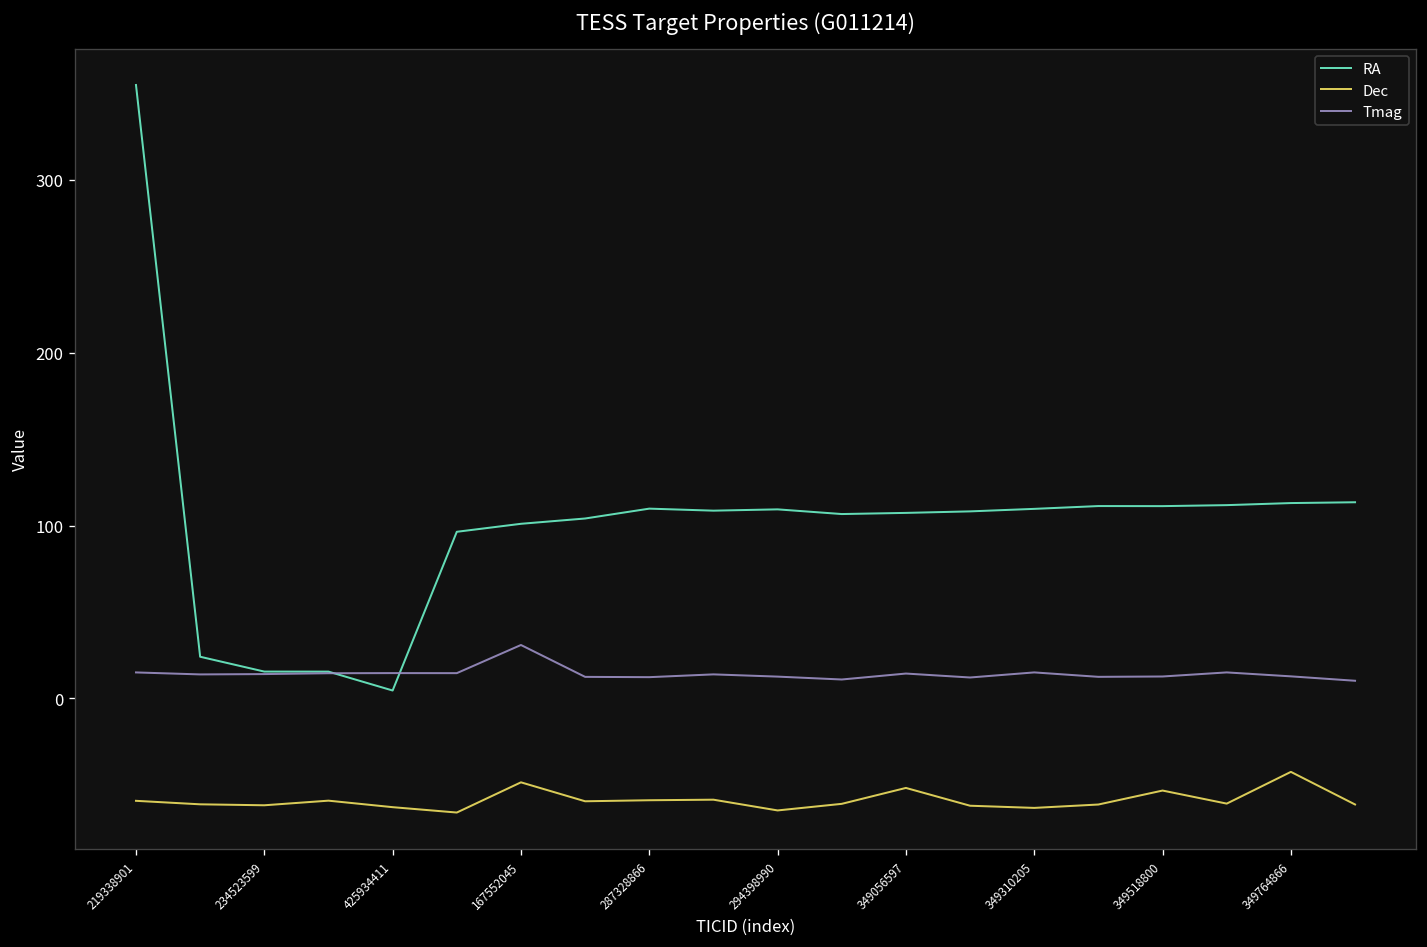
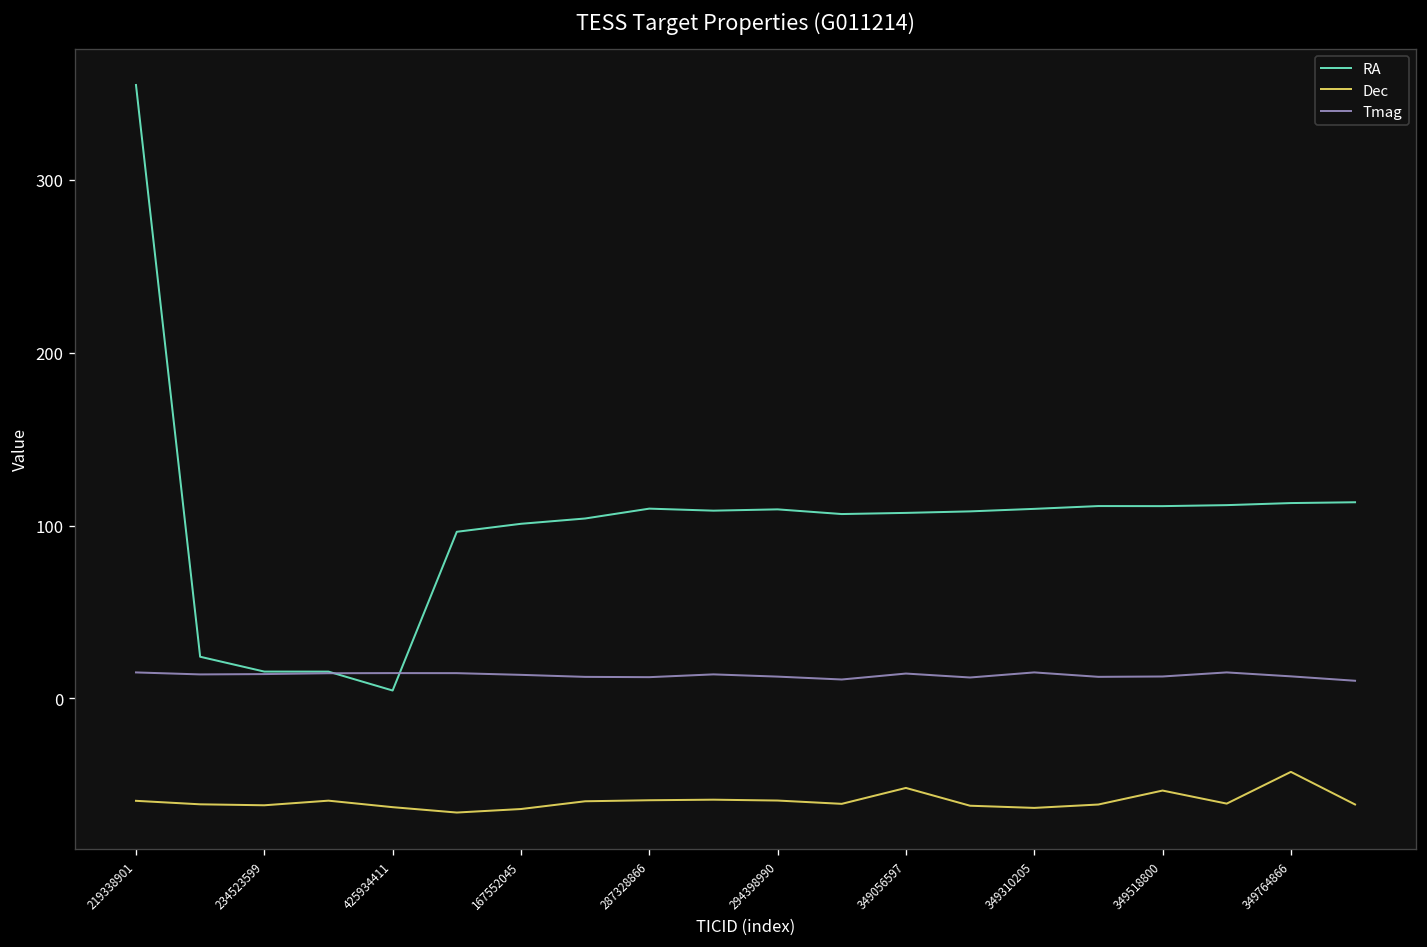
Dec, 167552045: -48 -> -64
Tmag, 167552045: 31 -> 14
Dec, 294398990: -65 -> -59
